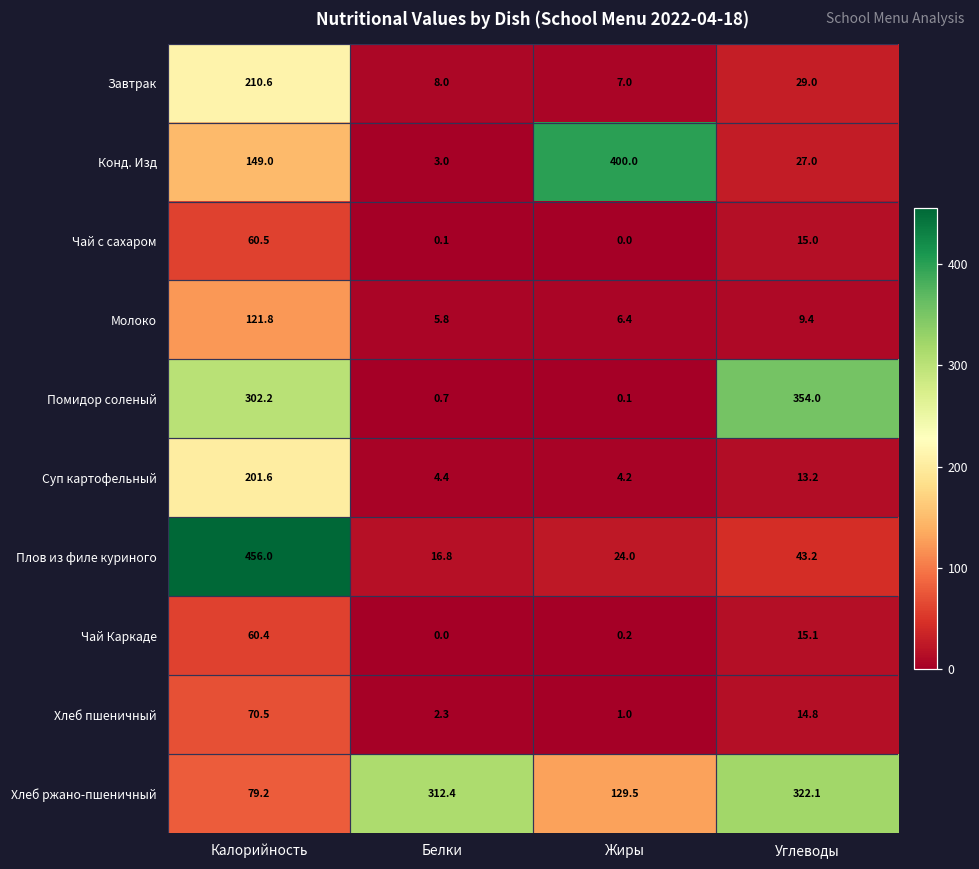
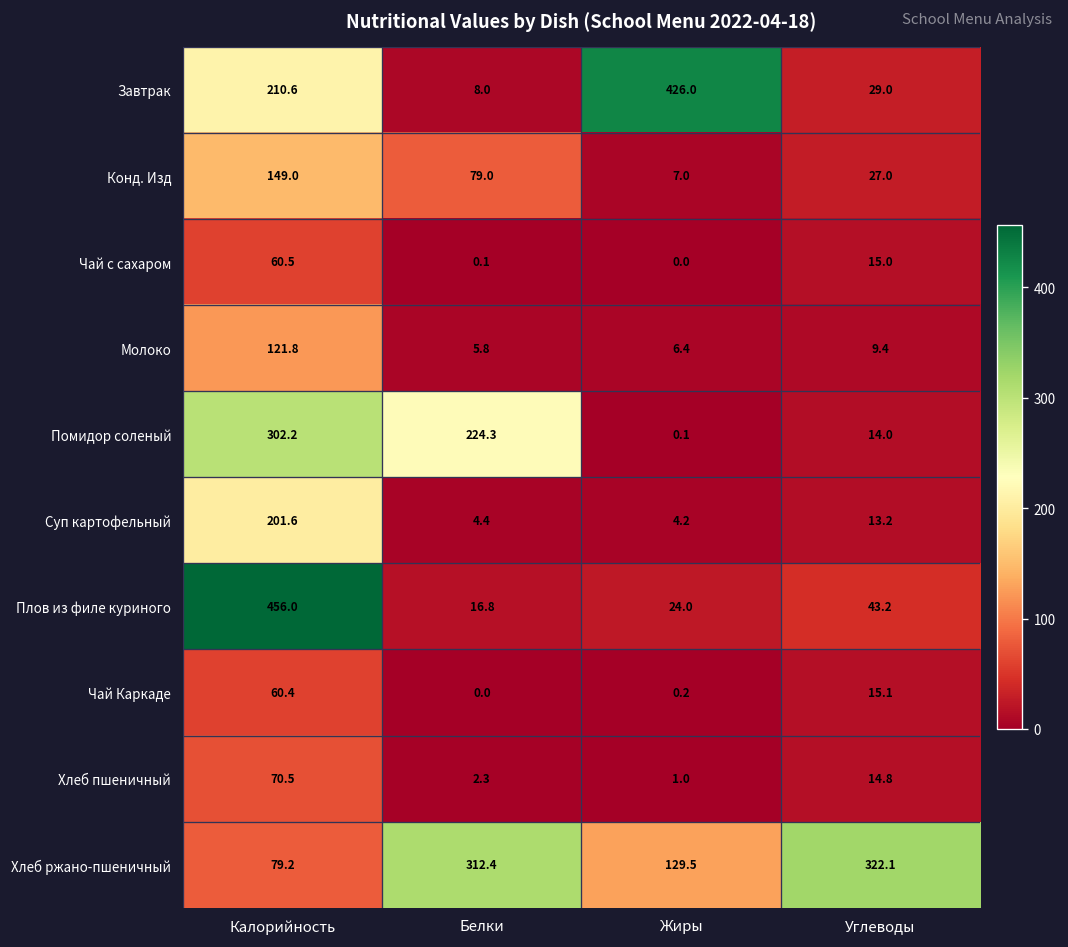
Завтрак, Жиры: 7.0 -> 426.0
Конд. Изд, Белки: 3.0 -> 79.0
Конд. Изд, Жиры: 400.0 -> 7.0
Помидор соленый, Белки: 0.7 -> 224.3
Помидор соленый, Углеводы: 354.0 -> 14.0
